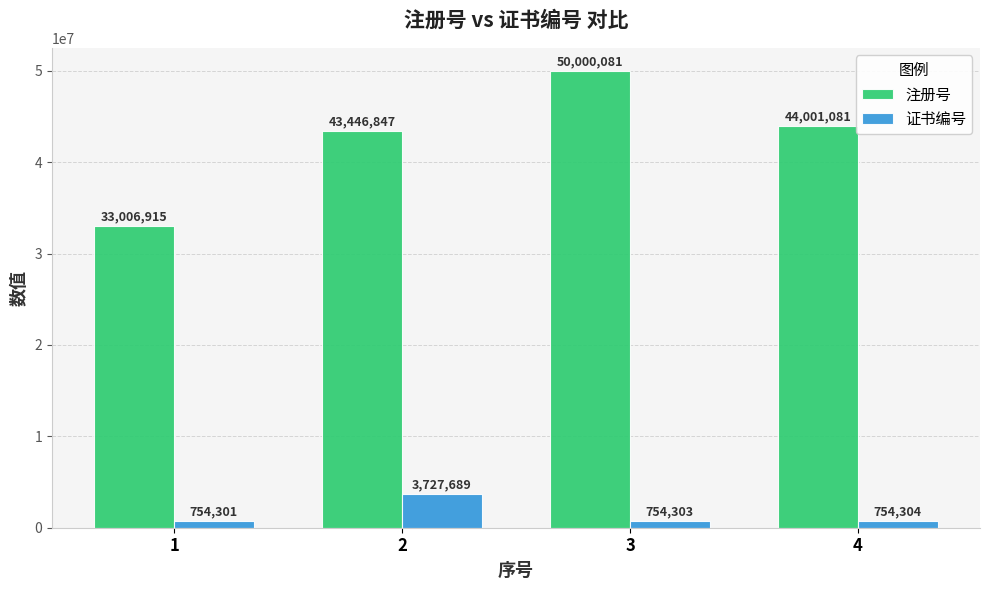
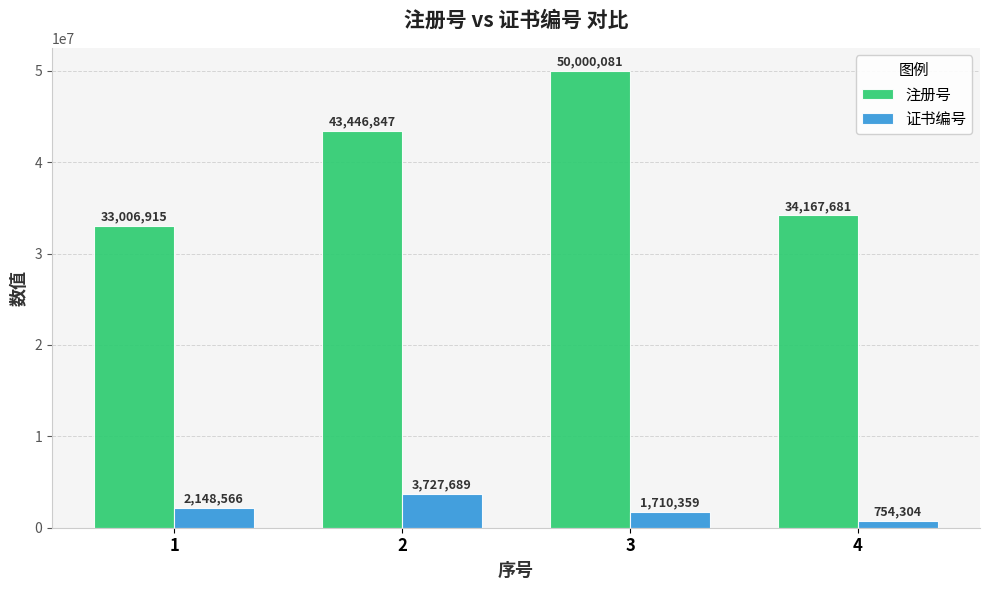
证书编号, 1: 754,301 -> 2,148,566
证书编号, 3: 754,303 -> 1,710,359
注册号, 4: 44,001,081 -> 34,167,681
